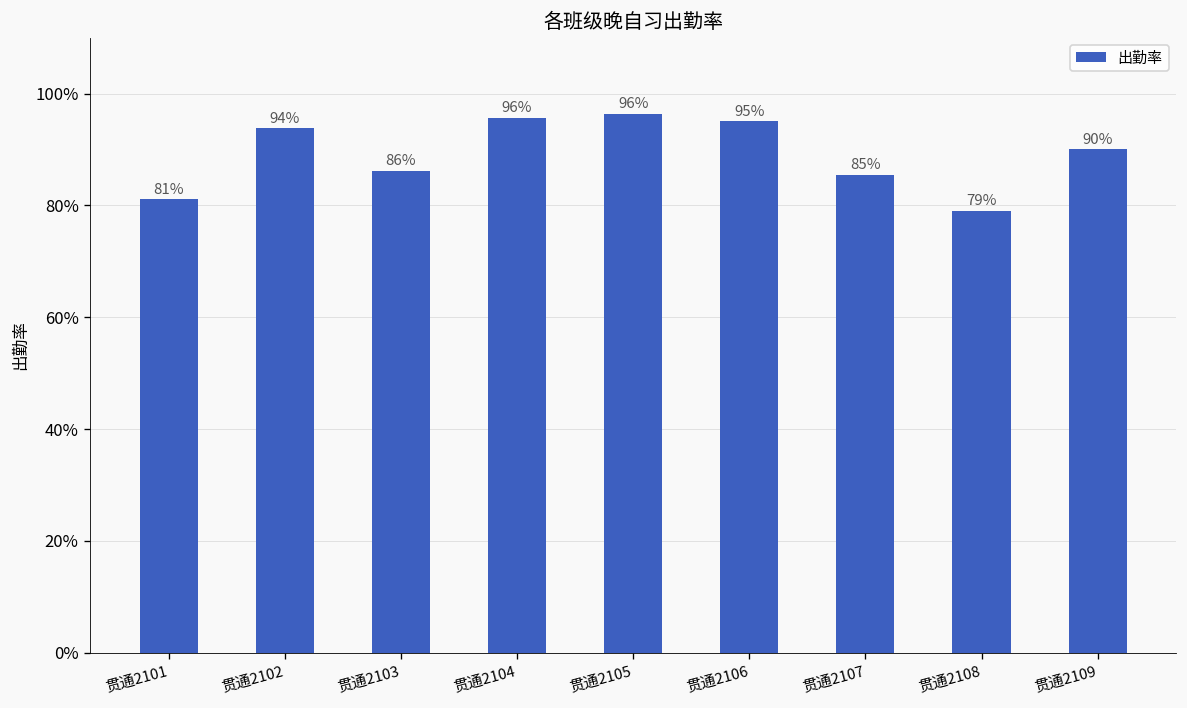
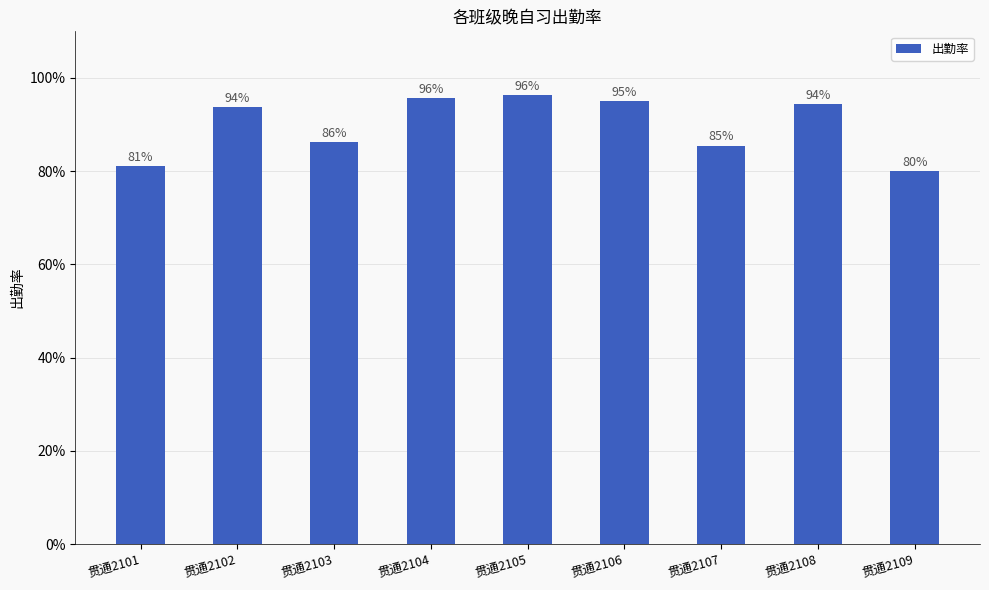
贯通2108: 79% -> 94%
贯通2109: 90% -> 80%
